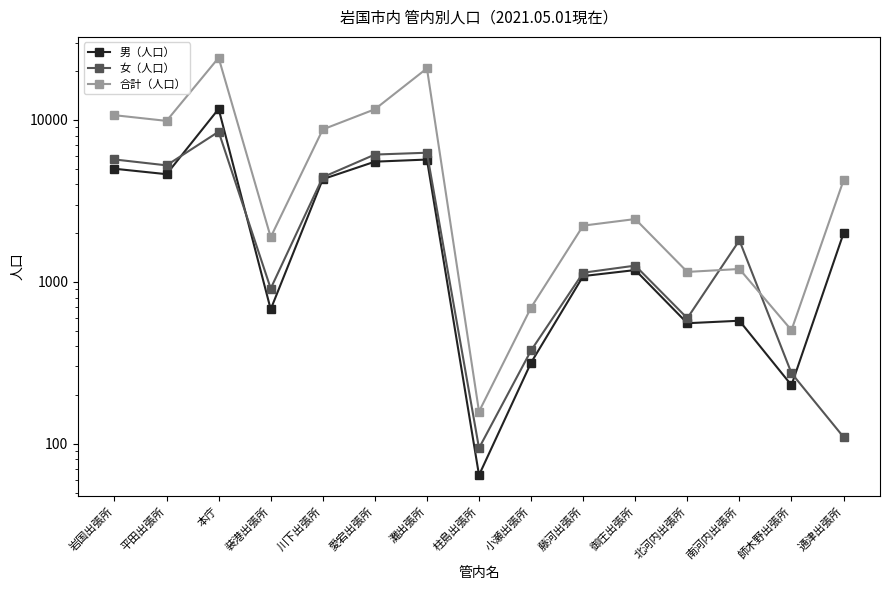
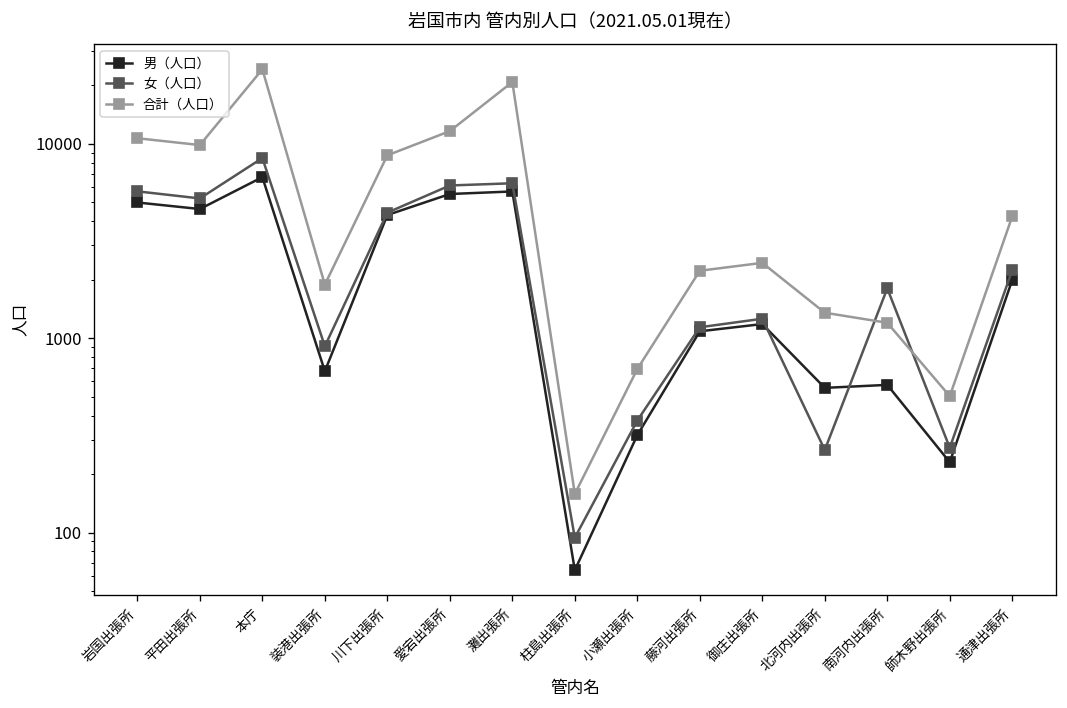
男（人口）, 本庁: 12000 -> 6700
女（人口）, 北河内出張所: 600 -> 270
合計（人口）, 北河内出張所: 1200 -> 1400
女（人口）, 通津出張所: 110 -> 2200
